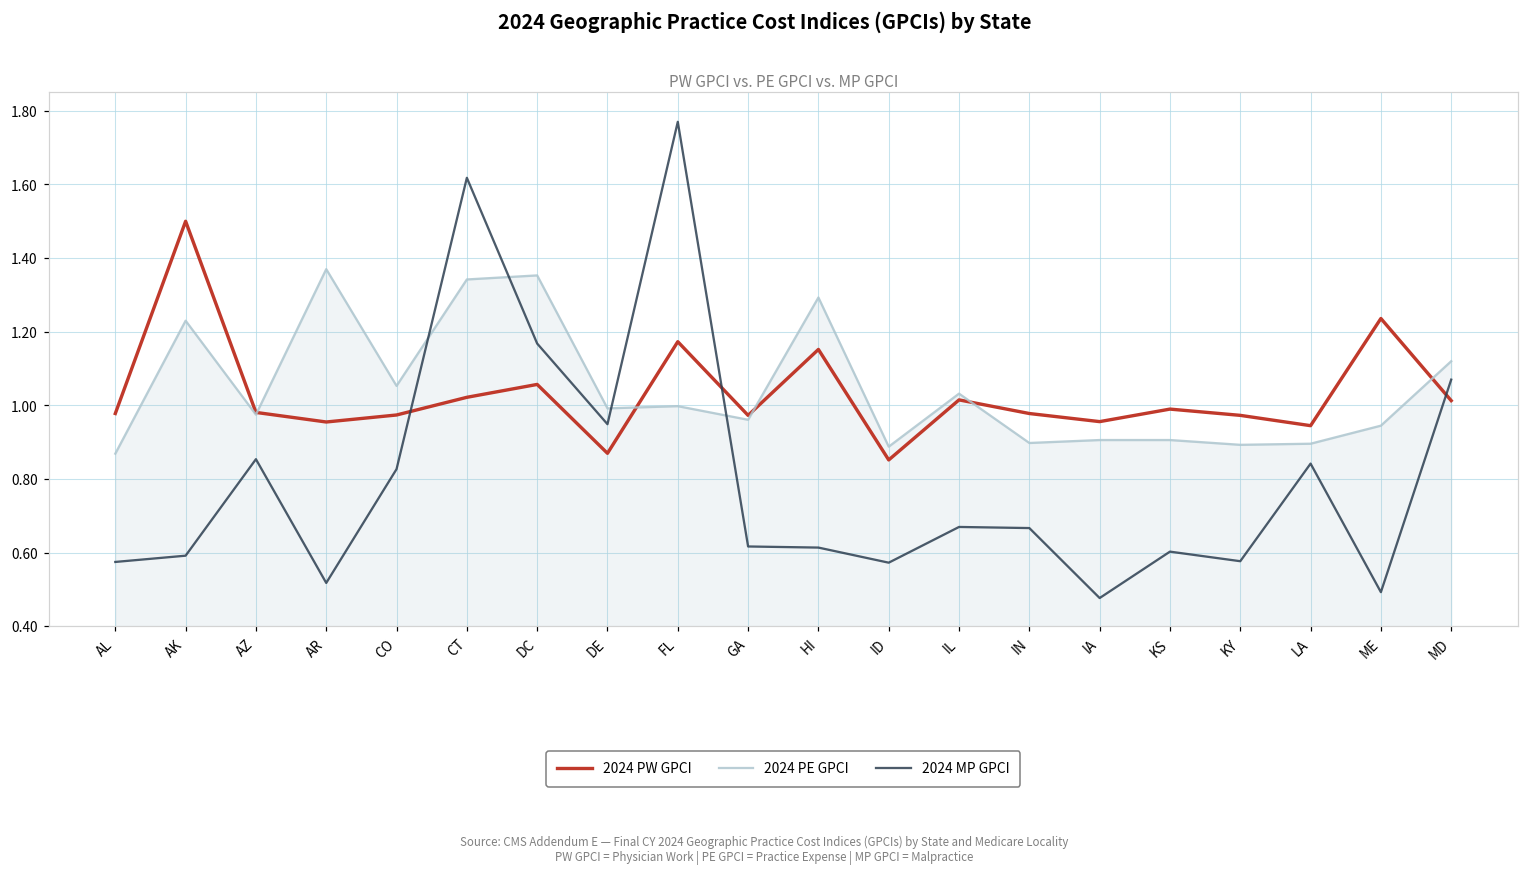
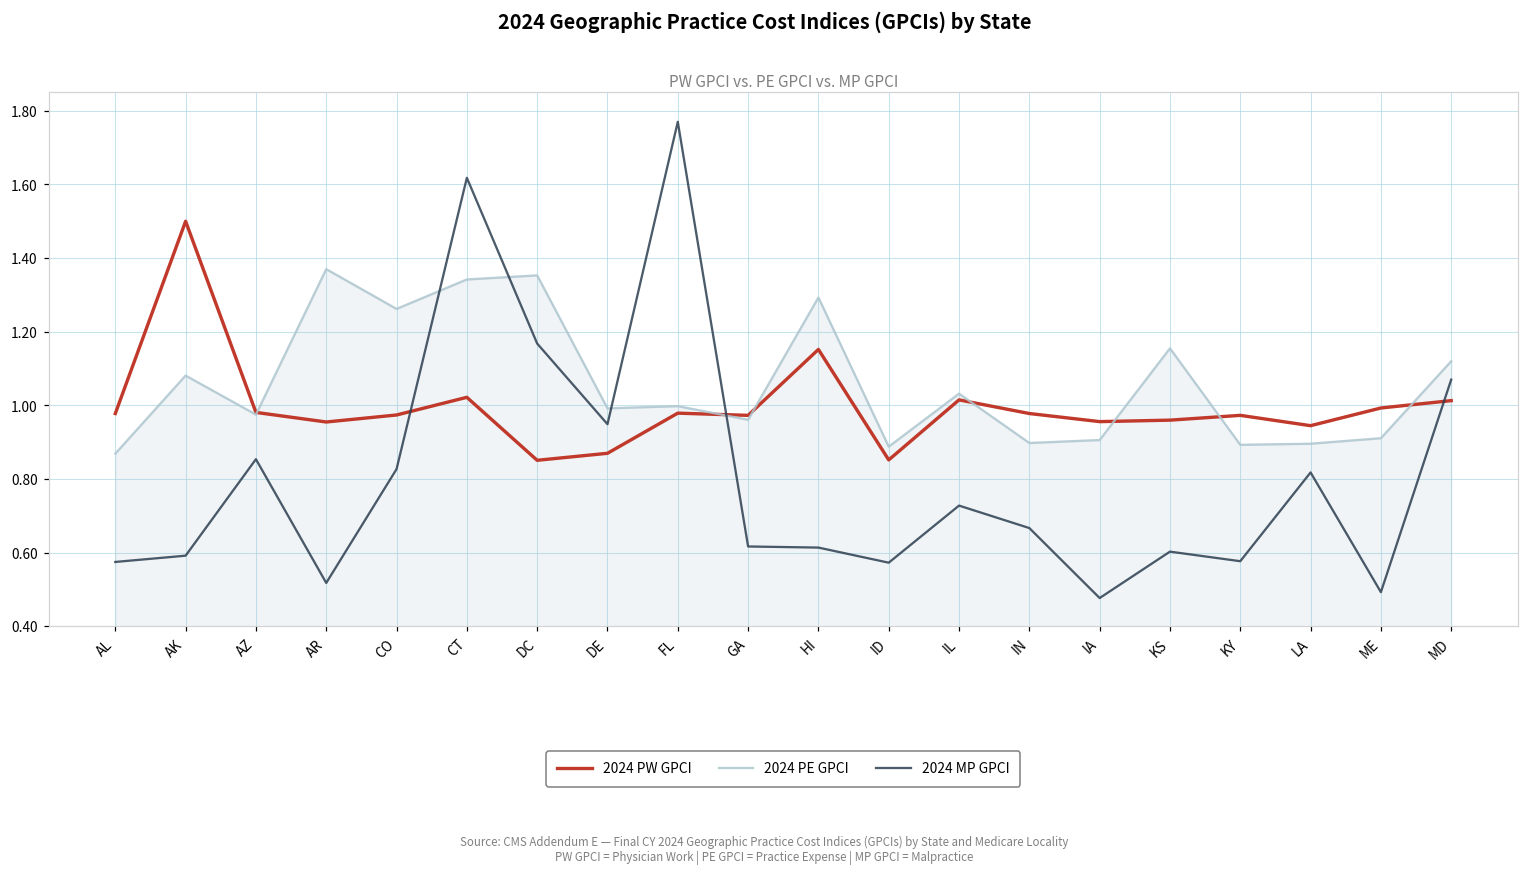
2024 PE GPCI, AK: 1.23 -> 1.08
2024 PE GPCI, CO: 1.05 -> 1.26
2024 PW GPCI, DC: 1.06 -> 0.85
2024 PW GPCI, FL: 1.17 -> 0.98
2024 MP GPCI, IL: 0.67 -> 0.73
2024 PW GPCI, KS: 0.99 -> 0.96
2024 PE GPCI, KS: 0.91 -> 1.16
2024 MP GPCI, LA: 0.84 -> 0.82
2024 PW GPCI, ME: 1.24 -> 0.99
2024 PE GPCI, ME: 0.95 -> 0.91
